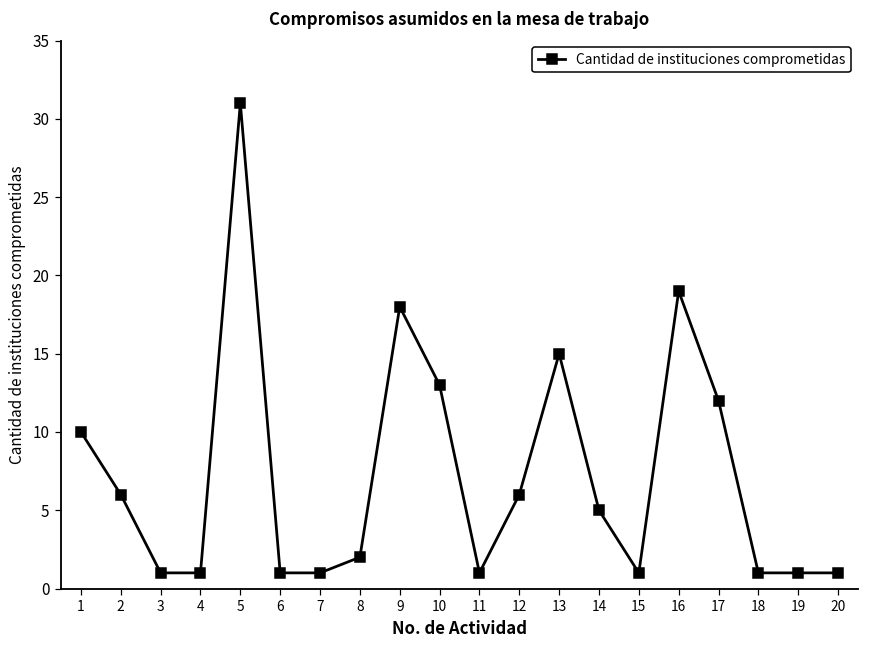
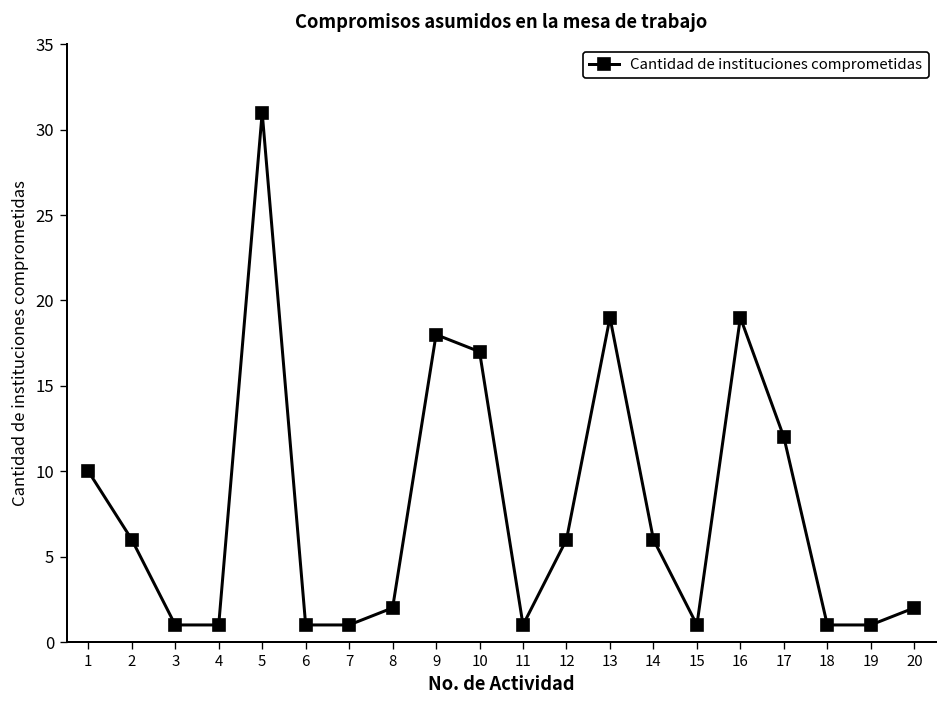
10: 13 -> 17
13: 15 -> 19
14: 5 -> 6
20: 1 -> 2
